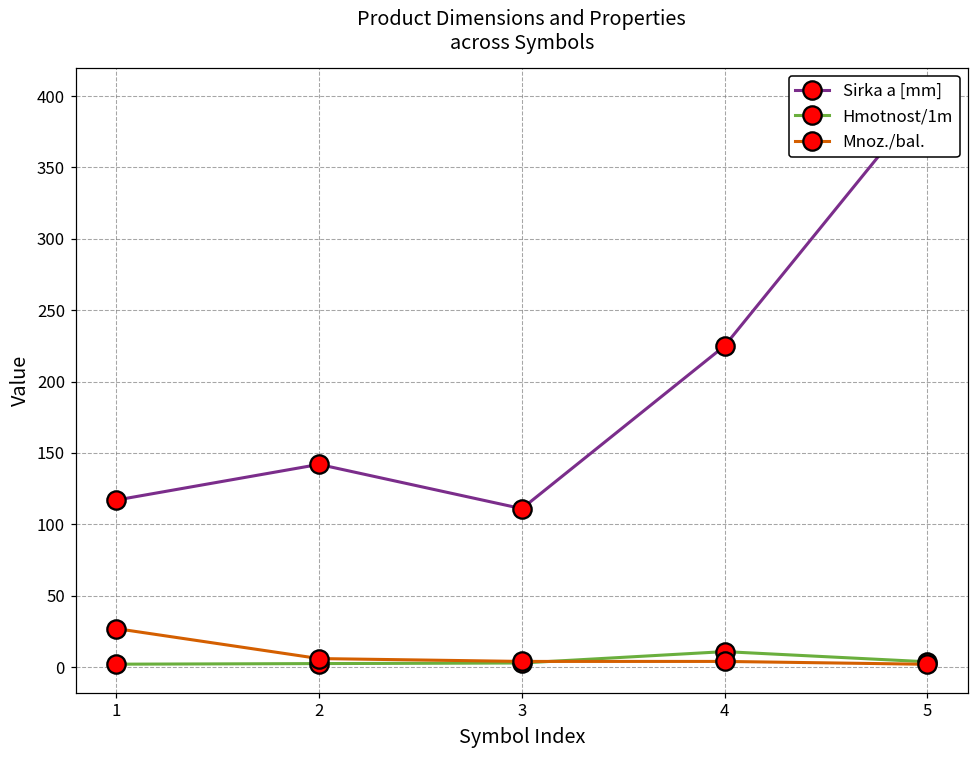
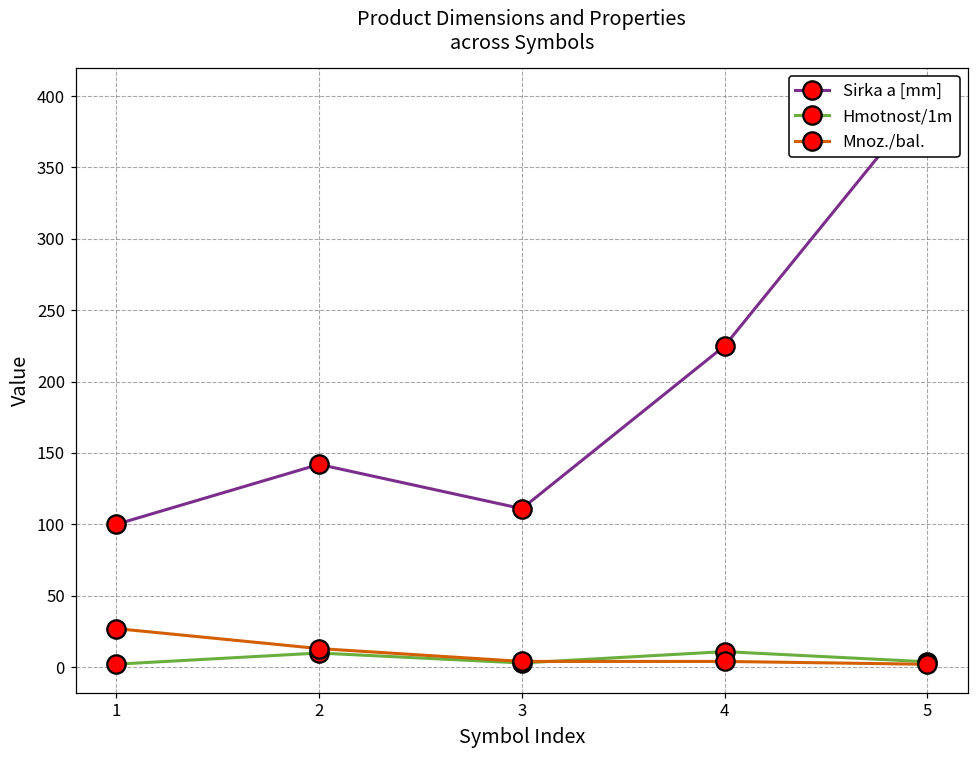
Sirka a [mm], 1: 117 -> 100
Hmotnost/1m, 2: 2 -> 10
Mnoz./bal., 2: 6 -> 13
